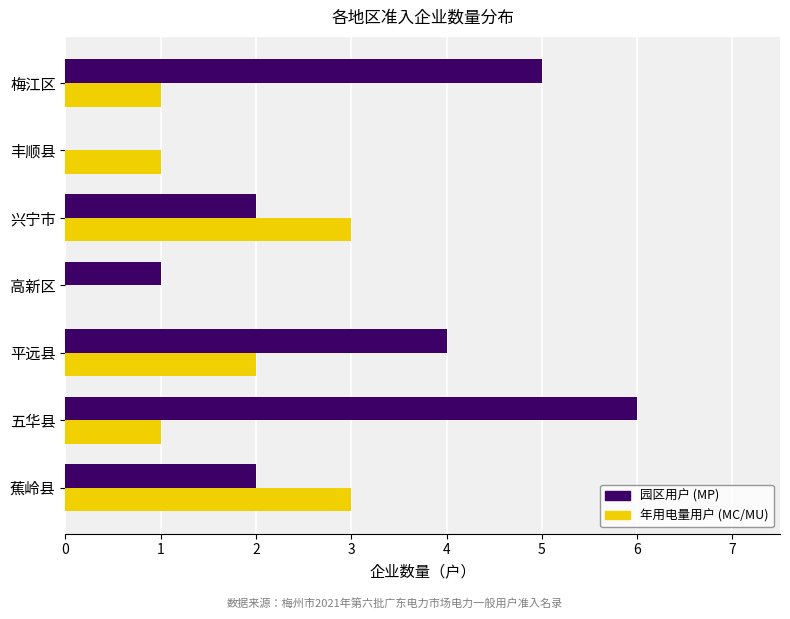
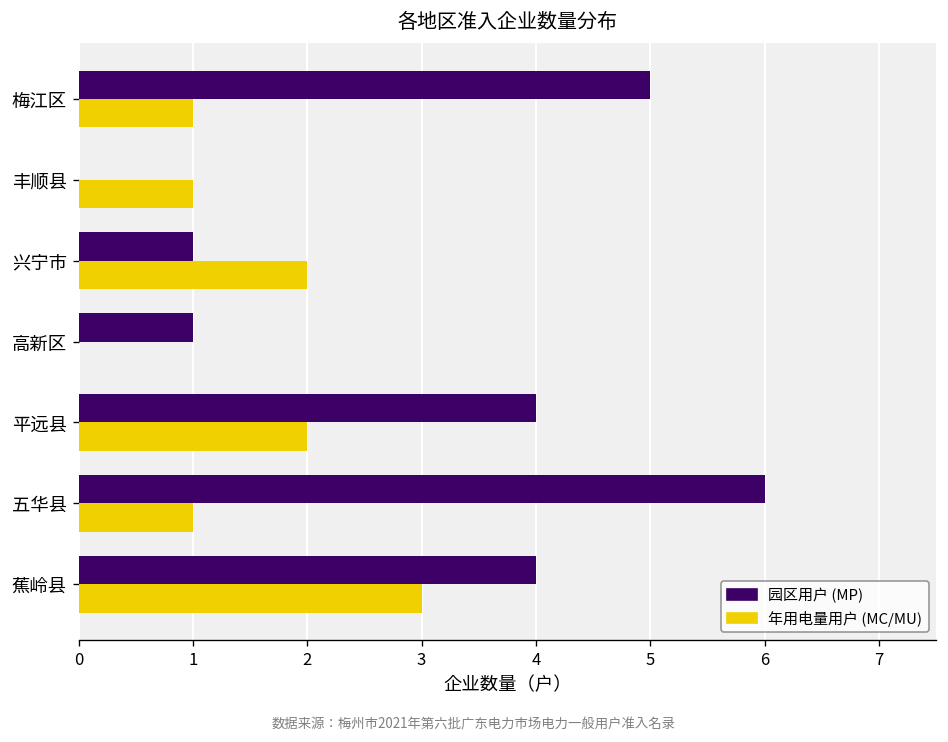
园区用户 (MP), 兴宁市: 2 -> 1
年用电量用户 (MC/MU), 兴宁市: 3 -> 2
园区用户 (MP), 蕉岭县: 2 -> 4
